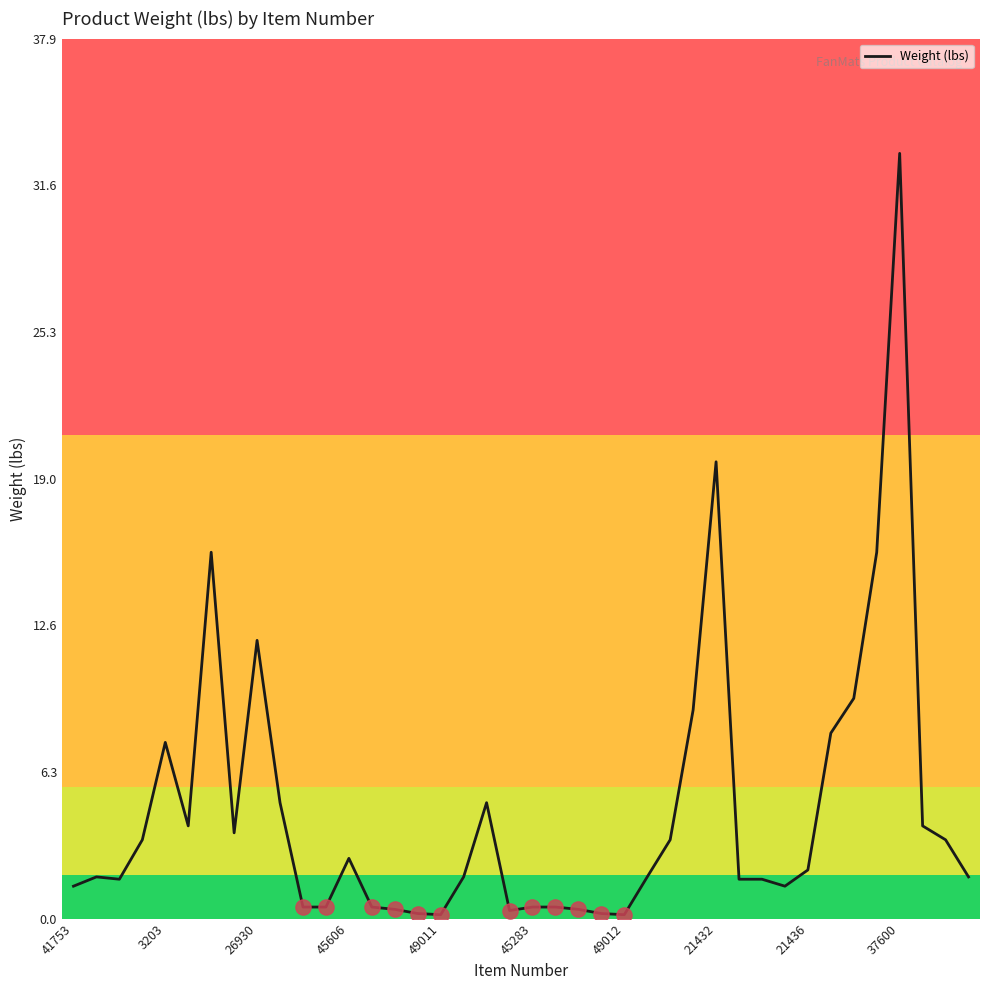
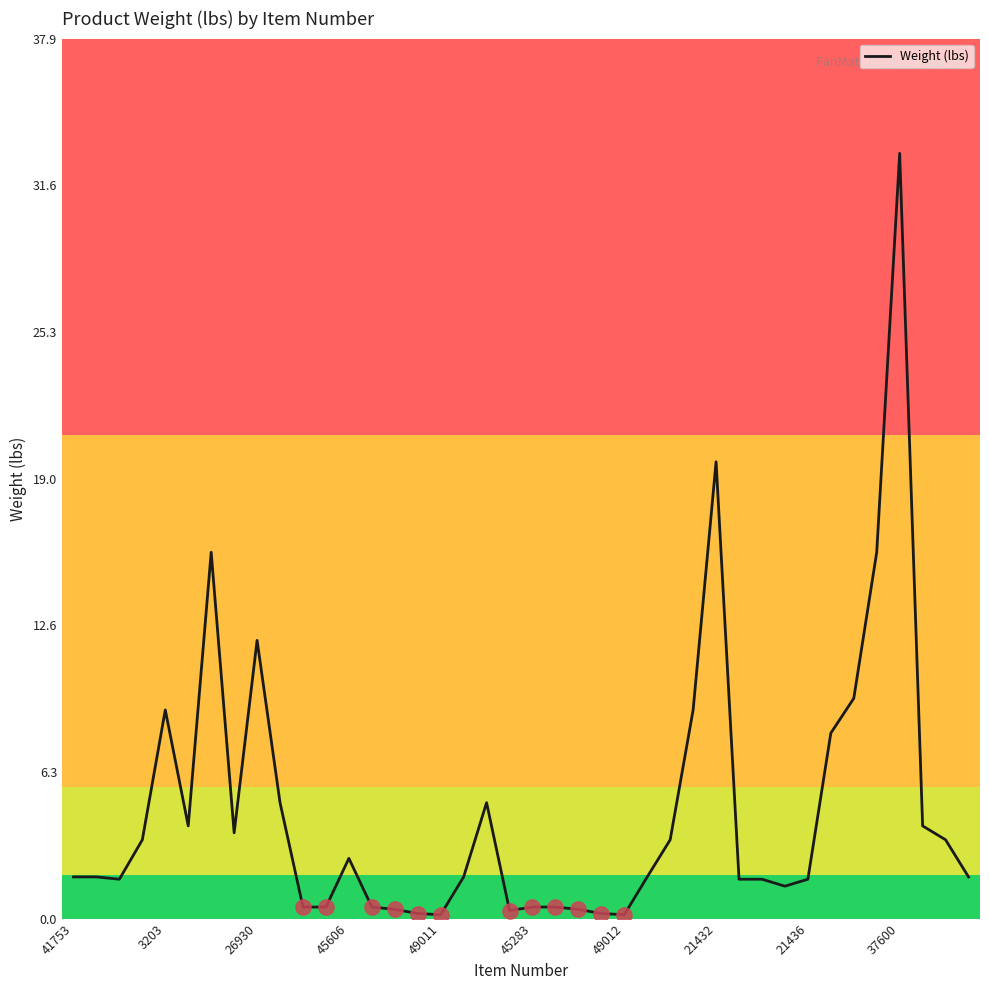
Weight (lbs), 41753: 1.4 -> 1.8
Weight (lbs), 3203: 7.6 -> 9.0
Weight (lbs), 21436: 2.1 -> 1.7
